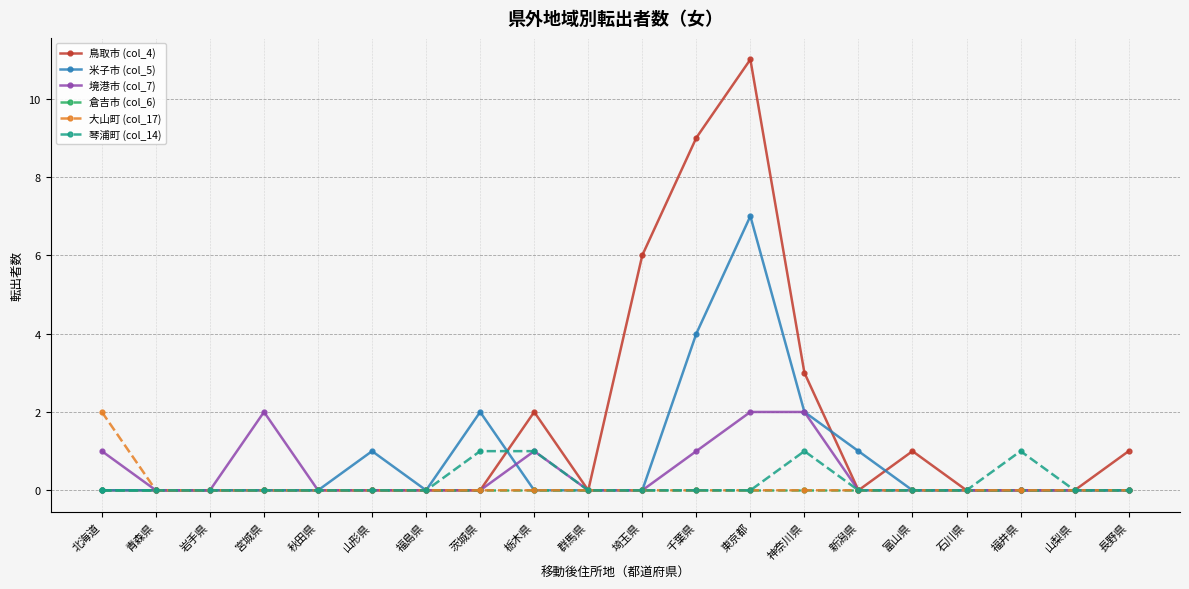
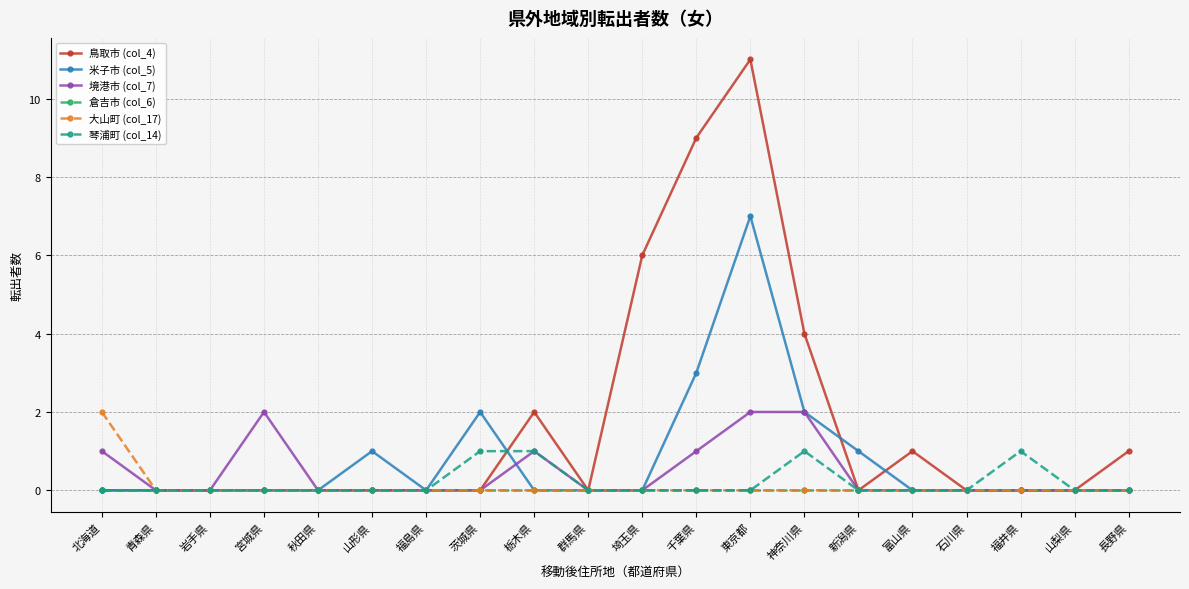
米子市 (col_5), 千葉県: 4 -> 3
鳥取市 (col_4), 神奈川県: 3 -> 4
